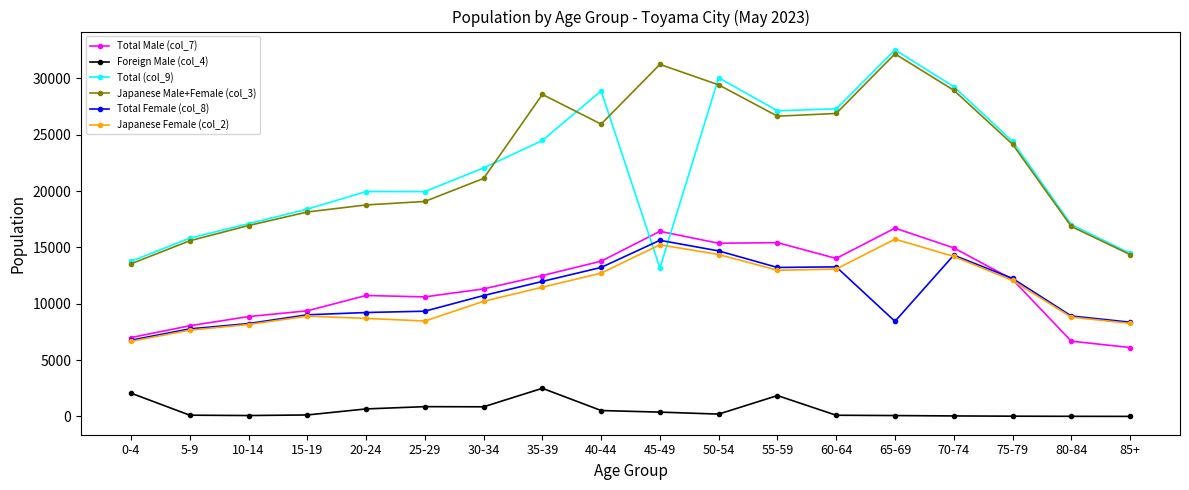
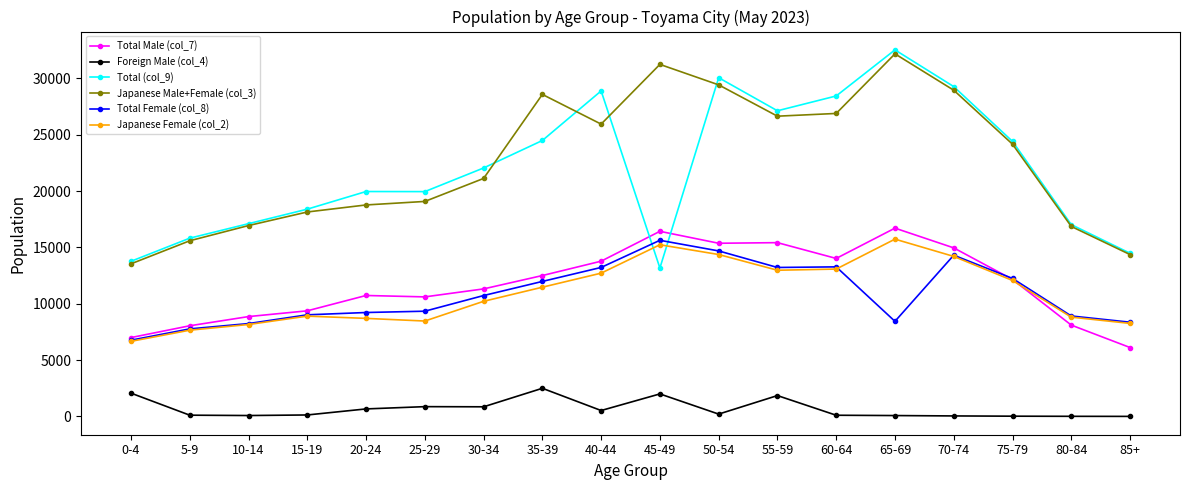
Foreign Male (col_4), 45-49: 400 -> 2000
Total (col_9), 60-64: 27300 -> 28400
Total Male (col_7), 80-84: 6700 -> 8100
